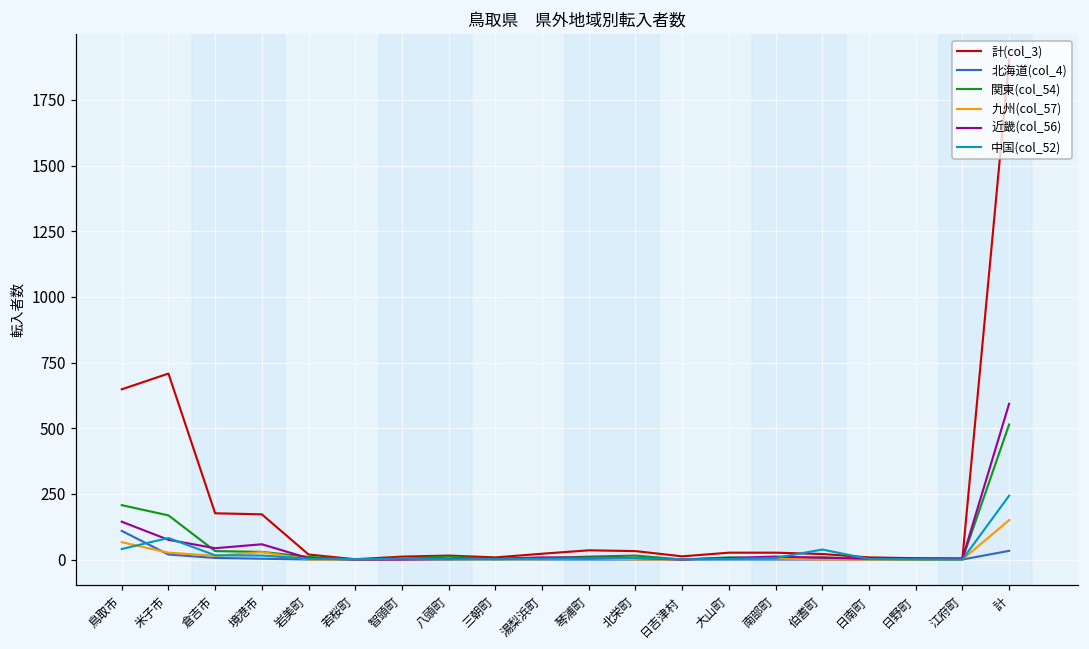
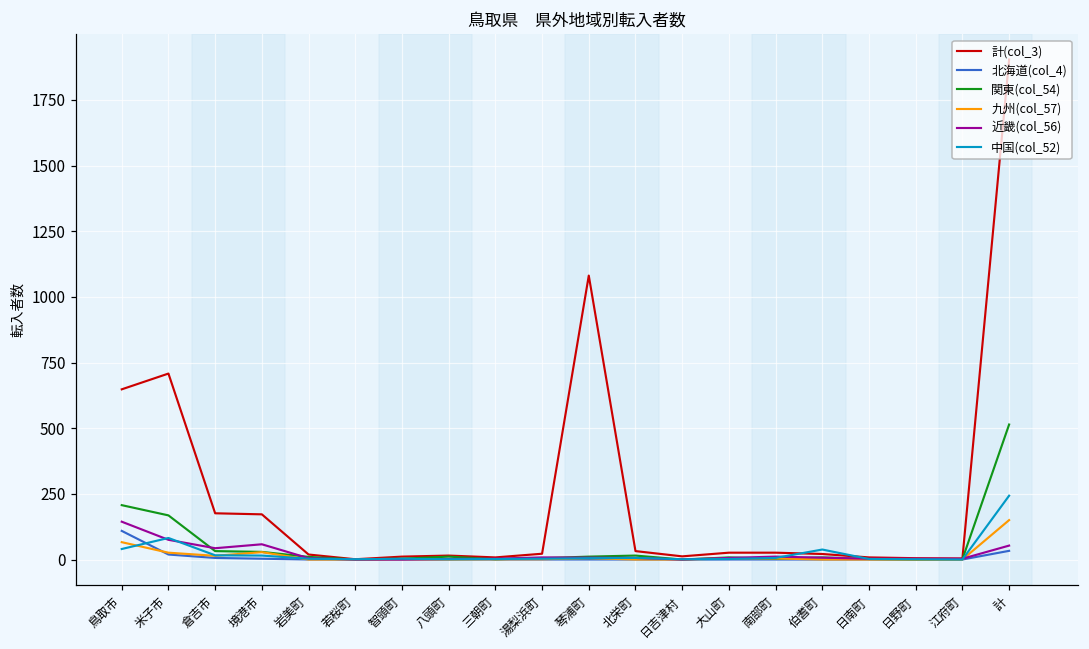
計(col_3), 琴浦町: 40 -> 1080
近畿(col_56), 計: 590 -> 50
